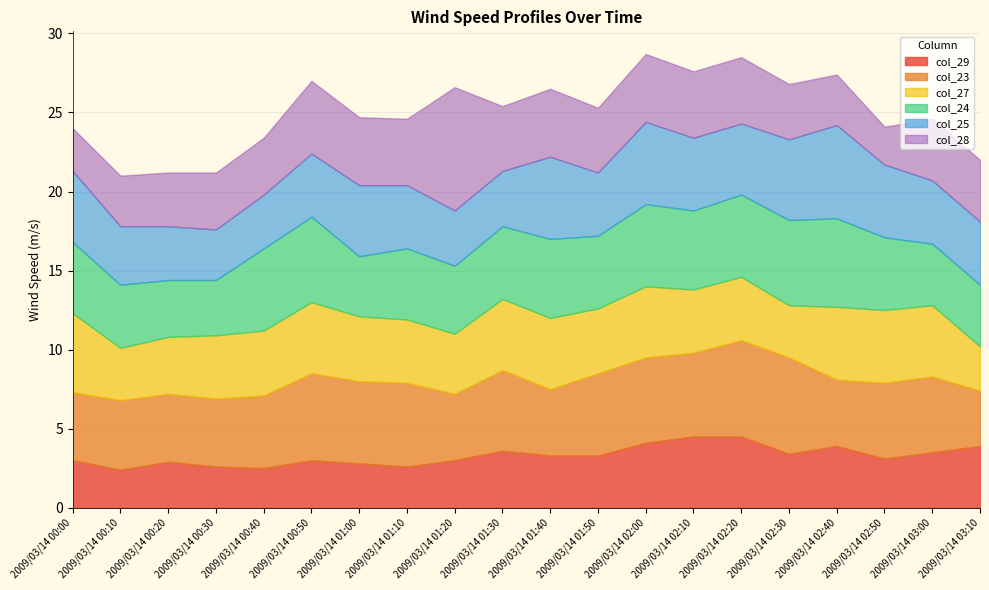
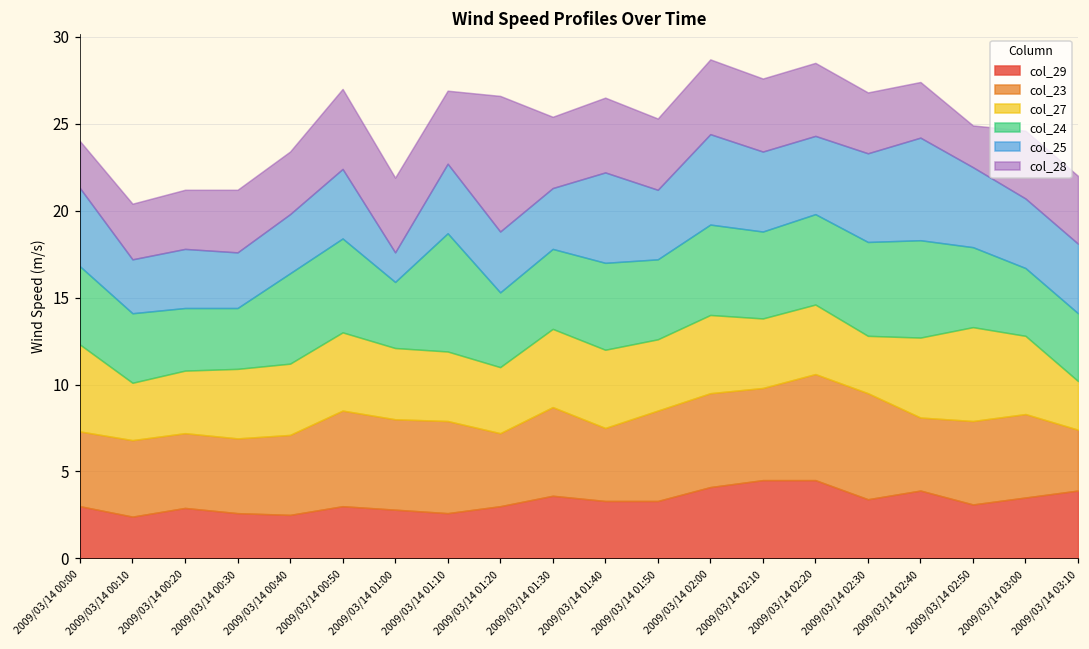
col_25, 2009/03/14 00:10: 3.7 -> 3.1
col_25, 2009/03/14 01:00: 4.5 -> 1.7
col_24, 2009/03/14 01:10: 4.5 -> 6.8
col_27, 2009/03/14 02:50: 4.6 -> 5.4
